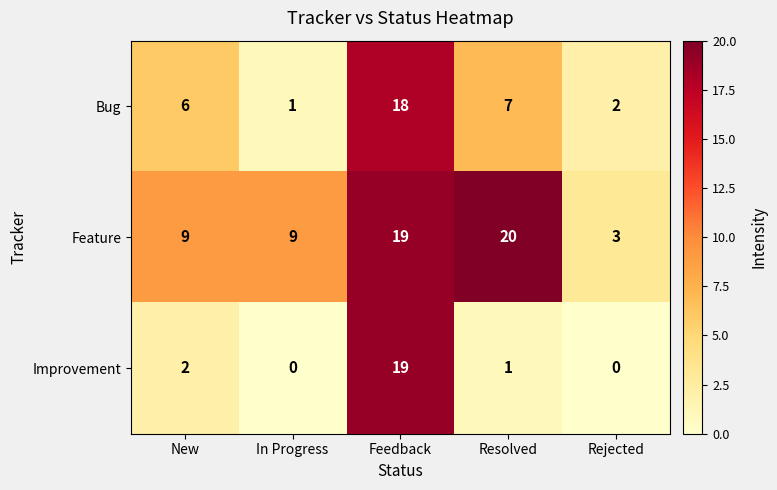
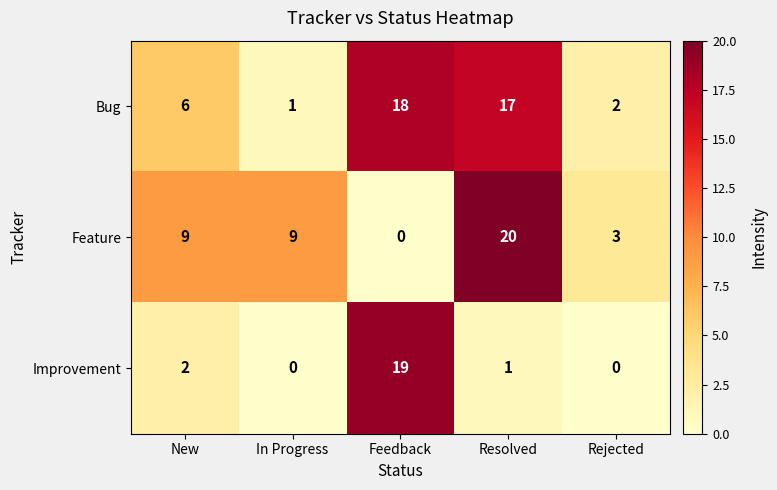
Bug, Resolved: 7 -> 17
Feature, Feedback: 19 -> 0
